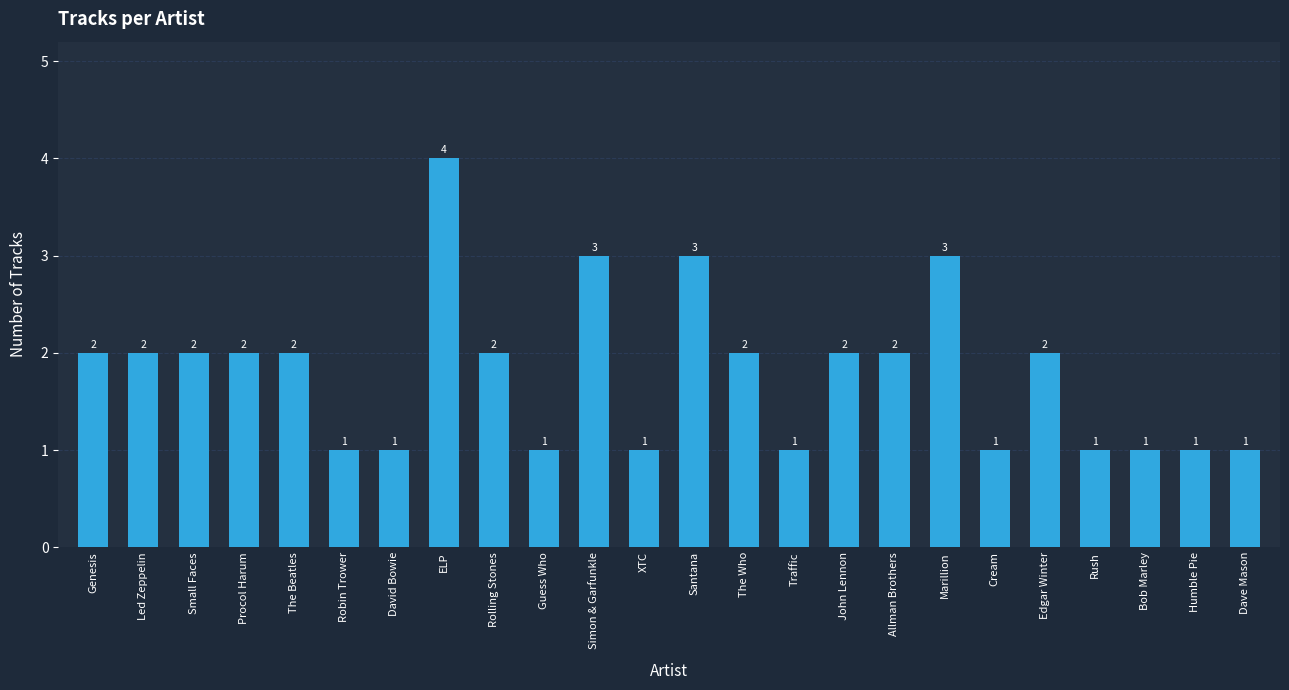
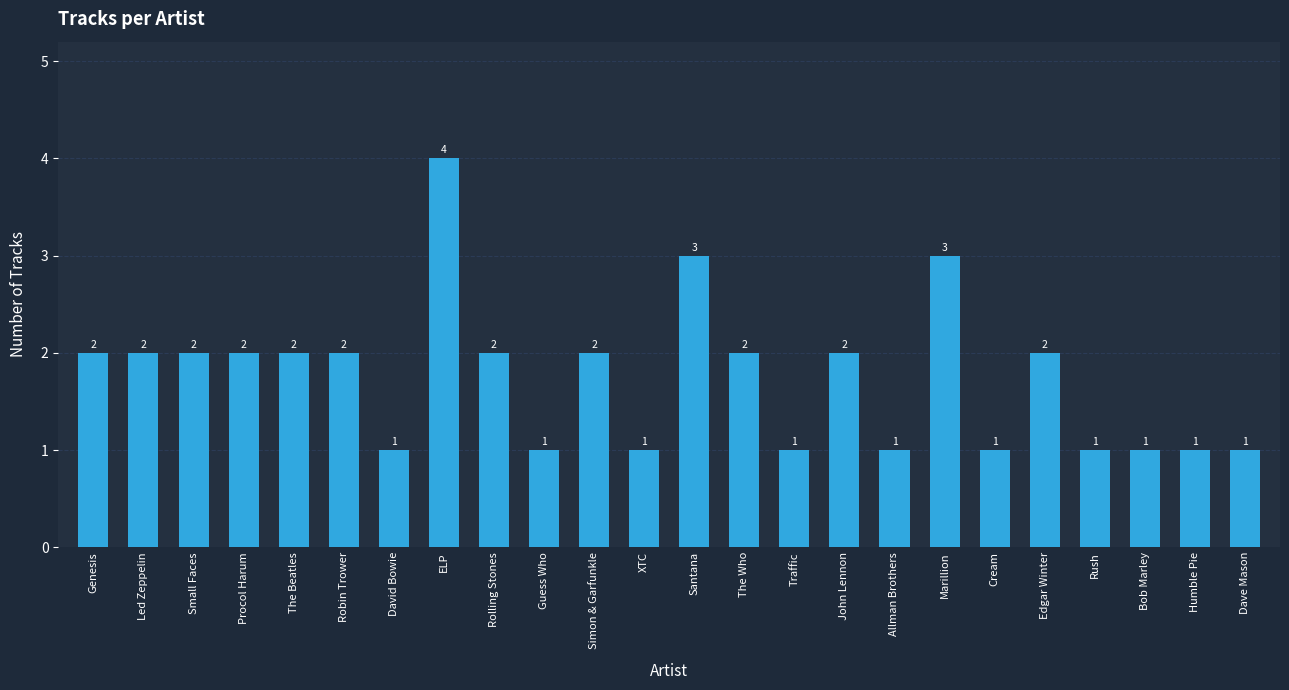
Robin Trower: 1 -> 2
Simon & Garfunkle: 3 -> 2
Allman Brothers: 2 -> 1
